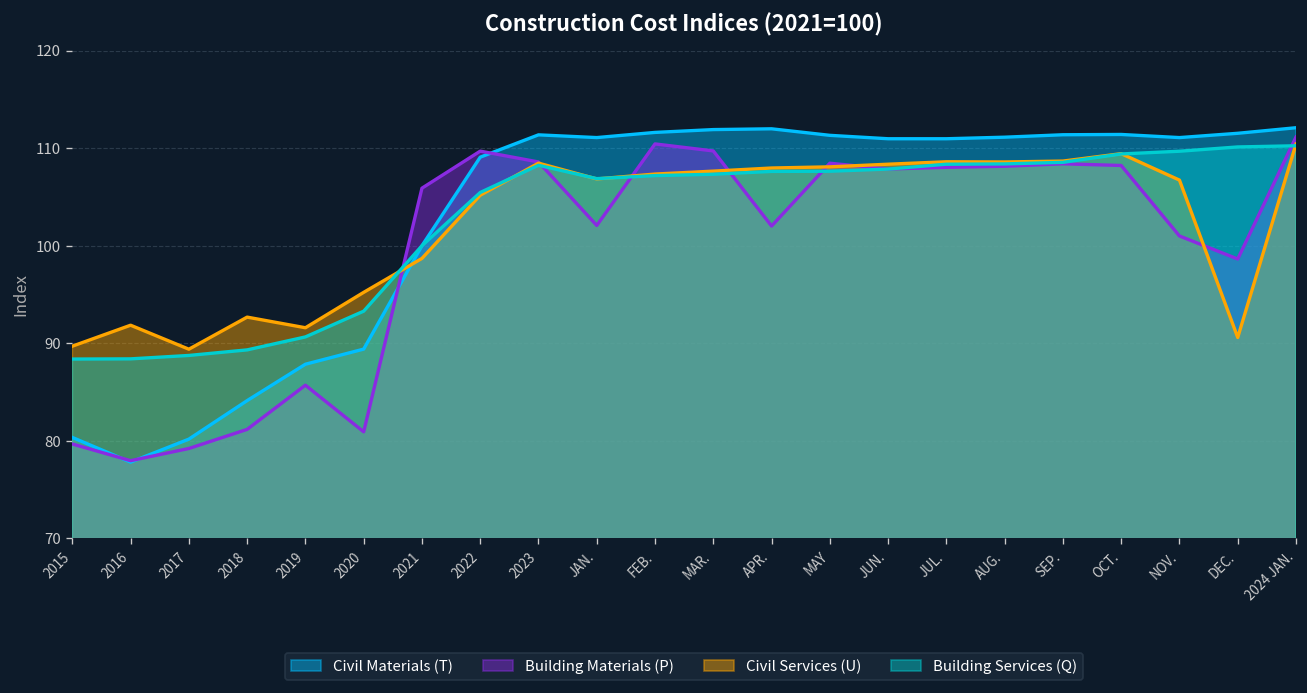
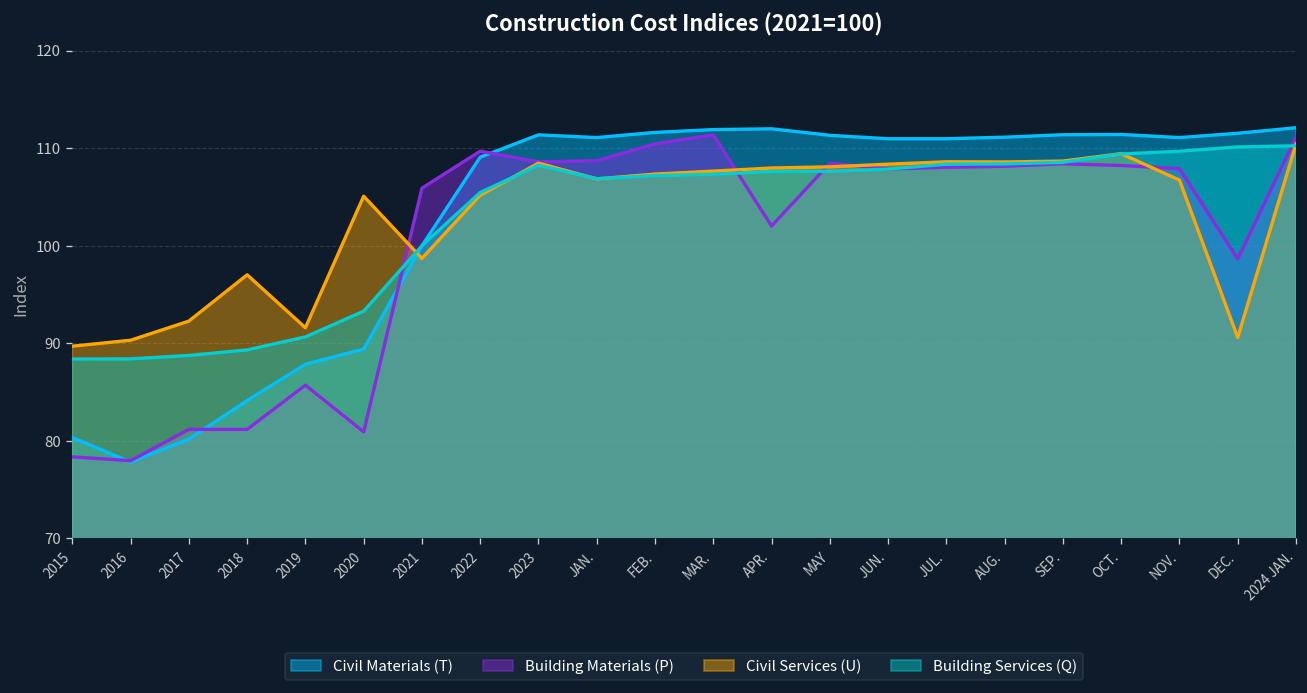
Building Materials (P), 2015: 80 -> 78
Civil Services (U), 2016: 92 -> 90
Building Materials (P), 2017: 79 -> 81
Civil Services (U), 2017: 89 -> 92
Civil Services (U), 2018: 93 -> 97
Civil Services (U), 2020: 95 -> 105
Building Materials (P), JAN.: 102 -> 109
Building Materials (P), MAR.: 110 -> 111
Building Materials (P), NOV.: 101 -> 108
